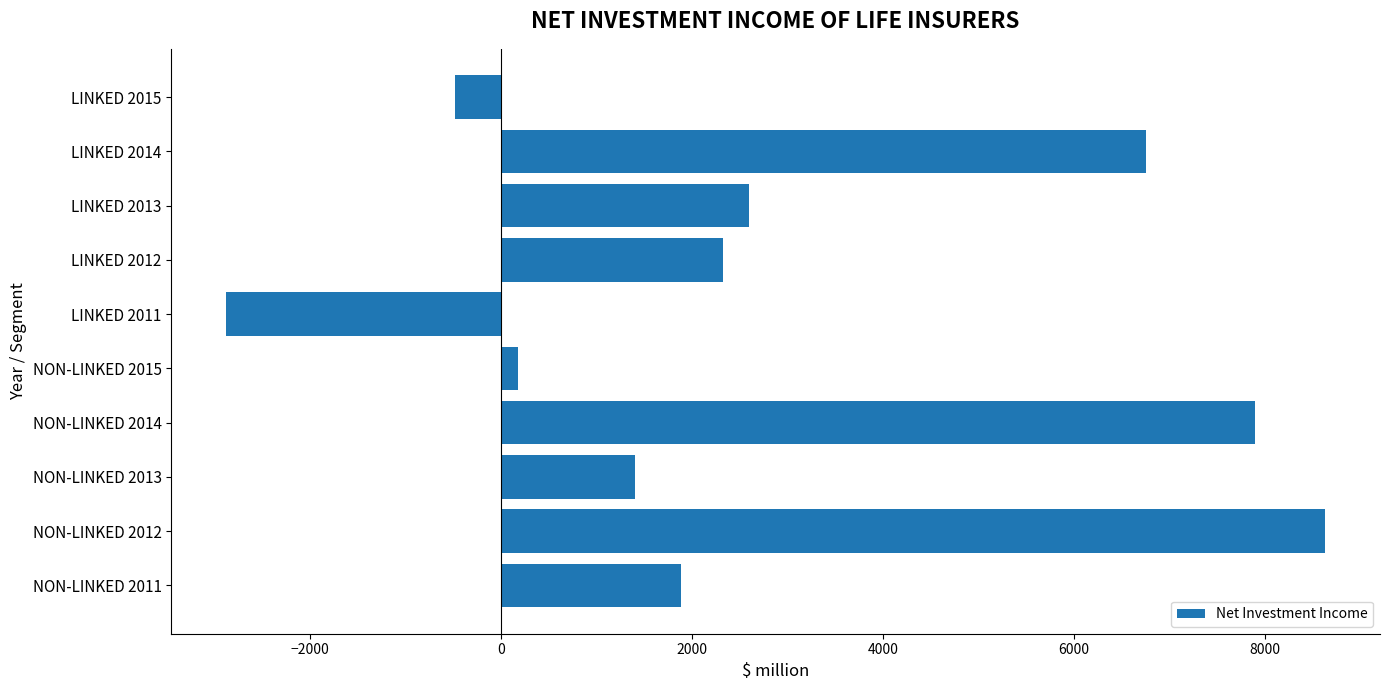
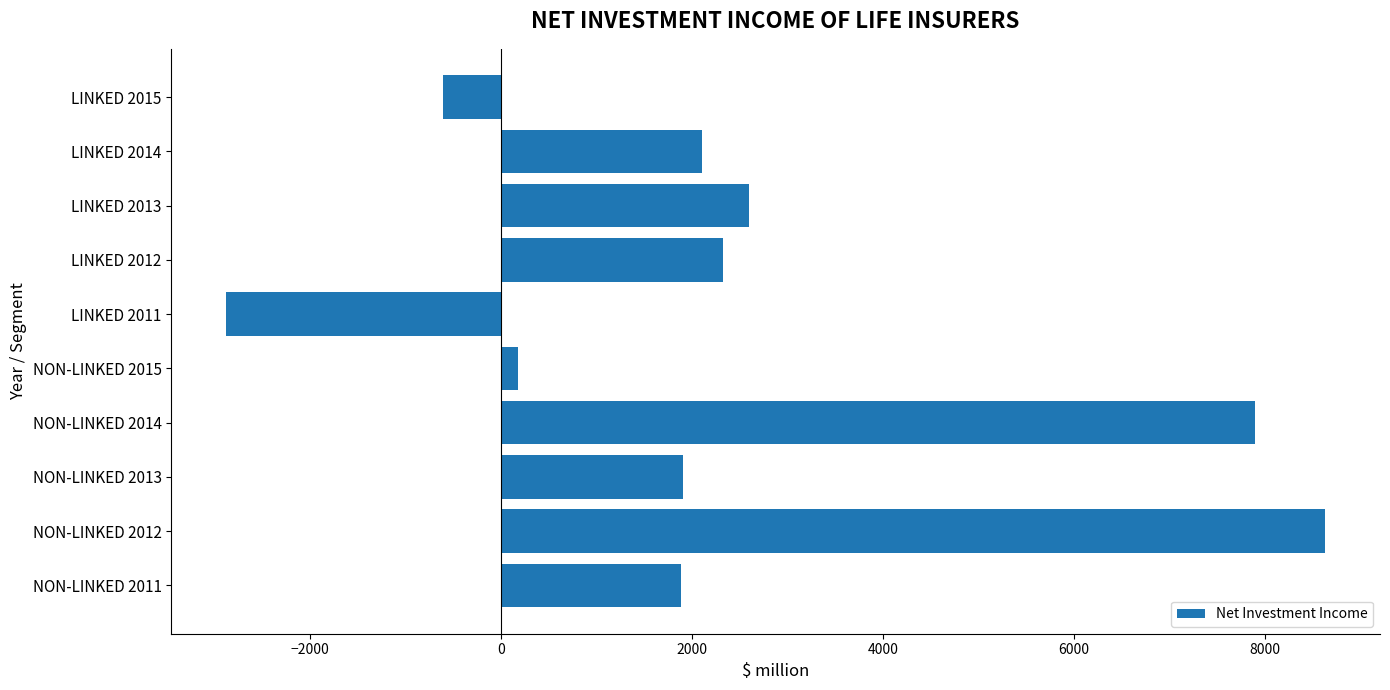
LINKED 2015: -500 -> -600
LINKED 2014: 6700 -> 2100
NON-LINKED 2013: 1400 -> 1900
